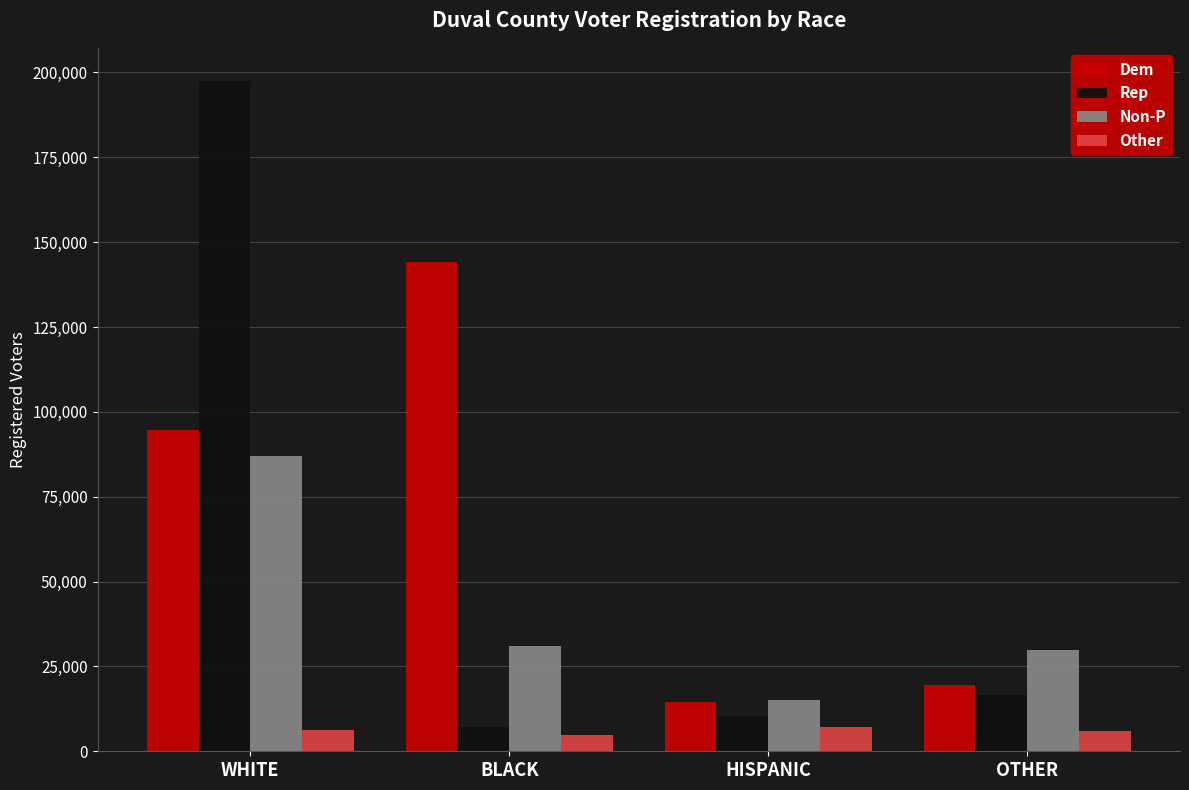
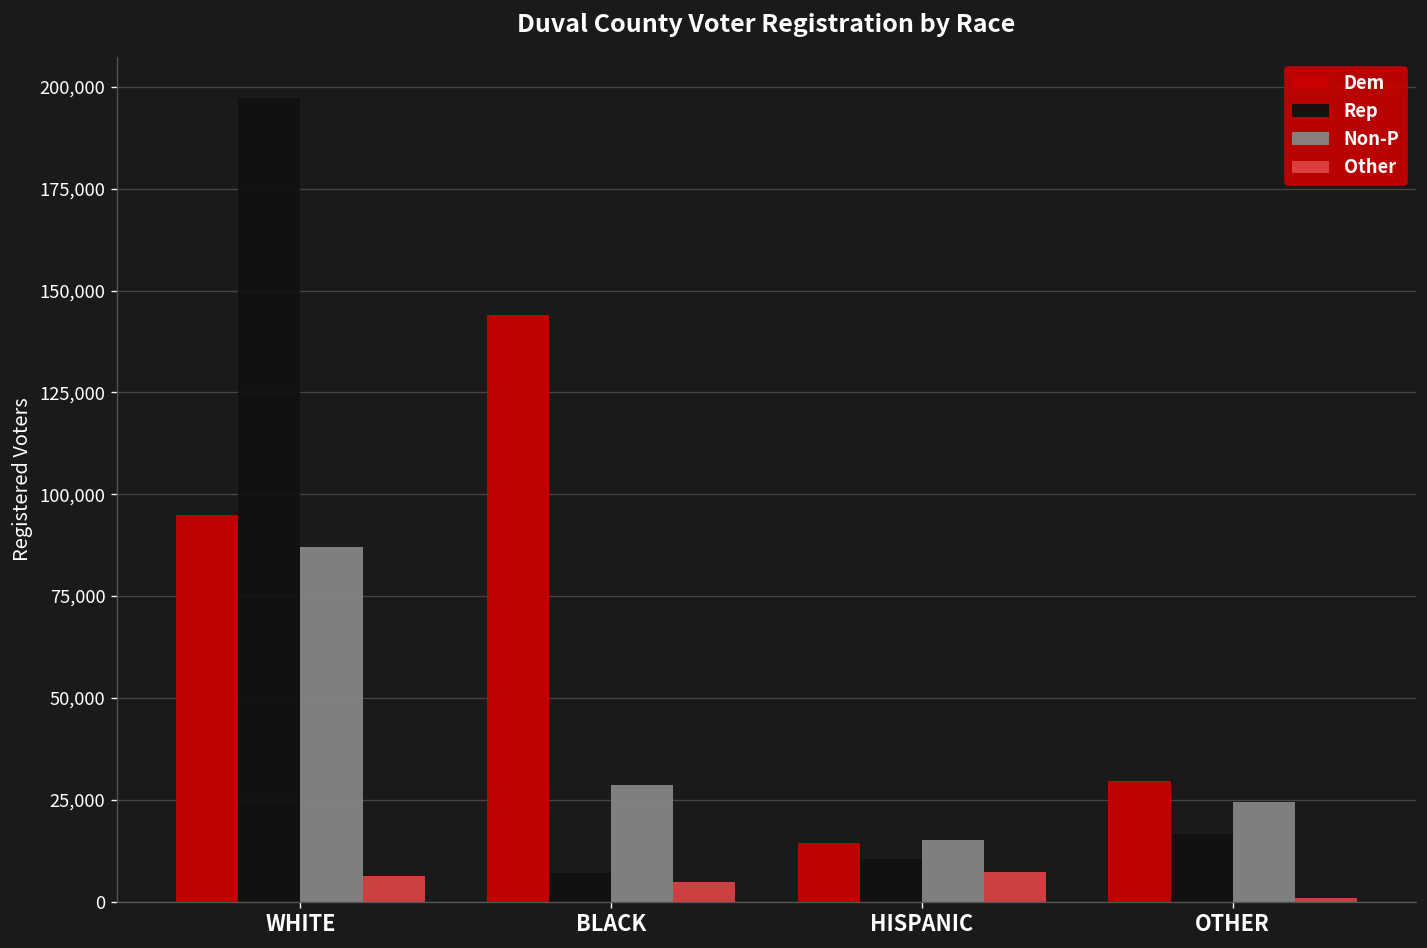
Non-P, BLACK: 31,000 -> 29,000
Dem, OTHER: 20,000 -> 30,000
Non-P, OTHER: 30,000 -> 24,000
Other, OTHER: 6,000 -> 1,000
